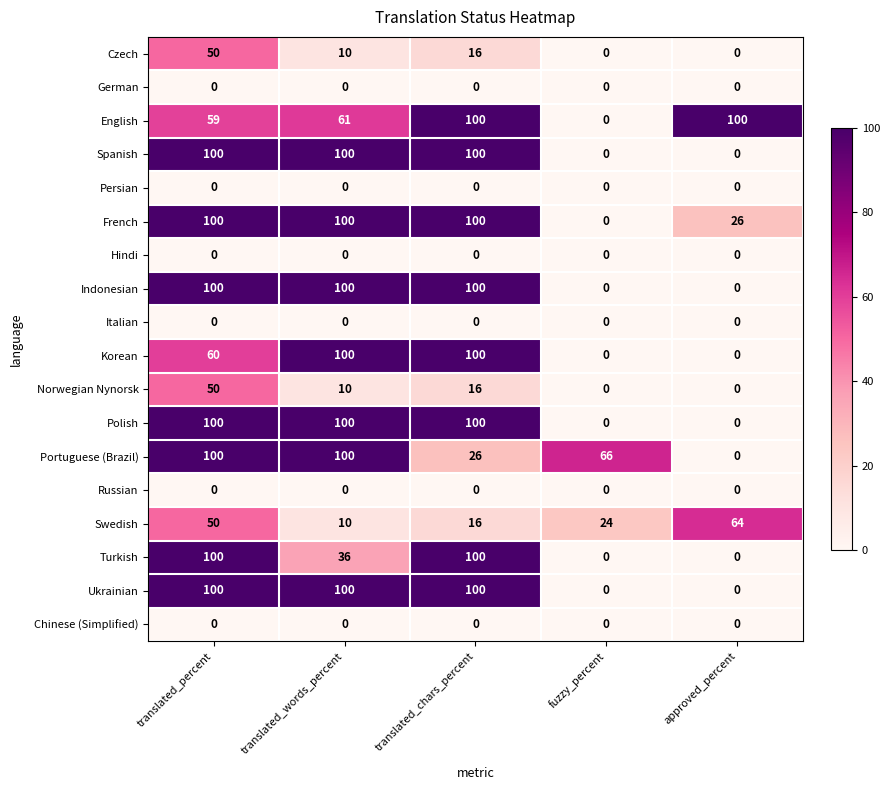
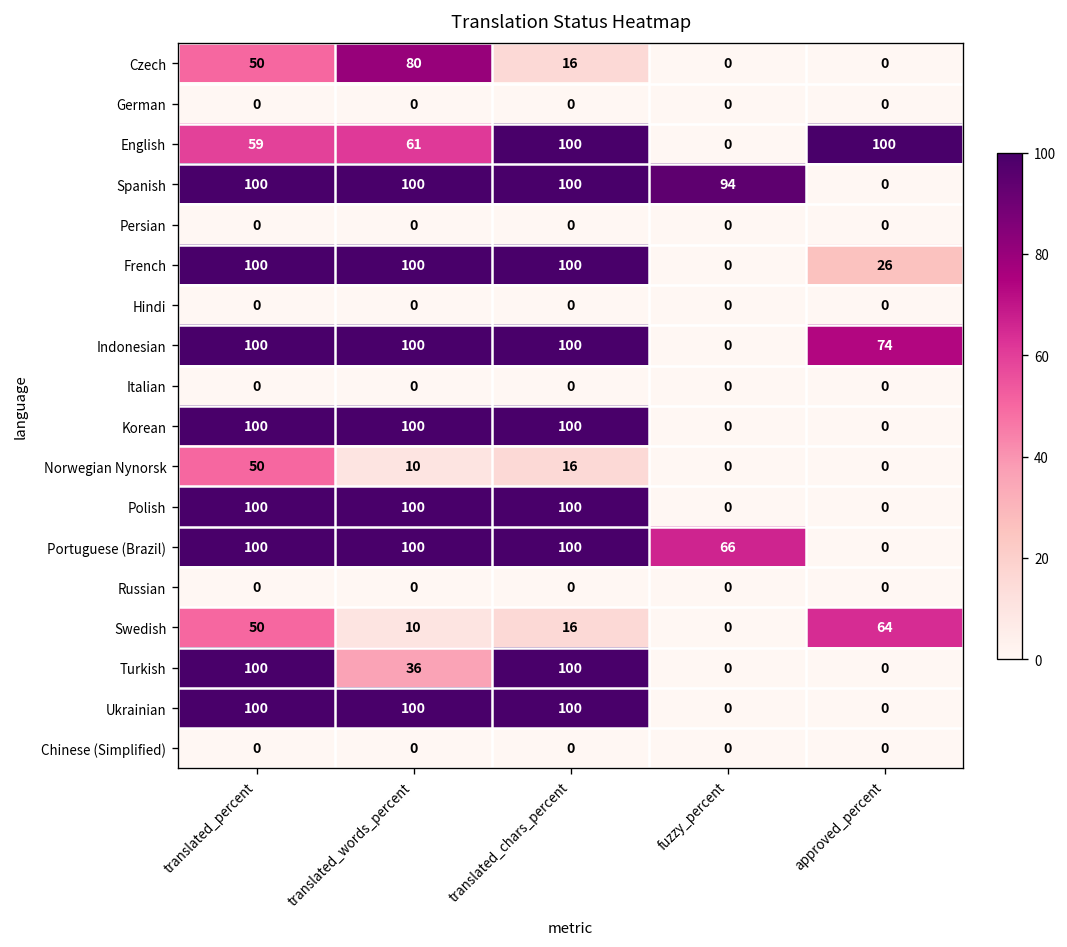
Czech, translated_words_percent: 10 -> 80
Spanish, fuzzy_percent: 0 -> 94
Indonesian, approved_percent: 0 -> 74
Korean, translated_percent: 60 -> 100
Portuguese (Brazil), translated_chars_percent: 26 -> 100
Swedish, fuzzy_percent: 24 -> 0
